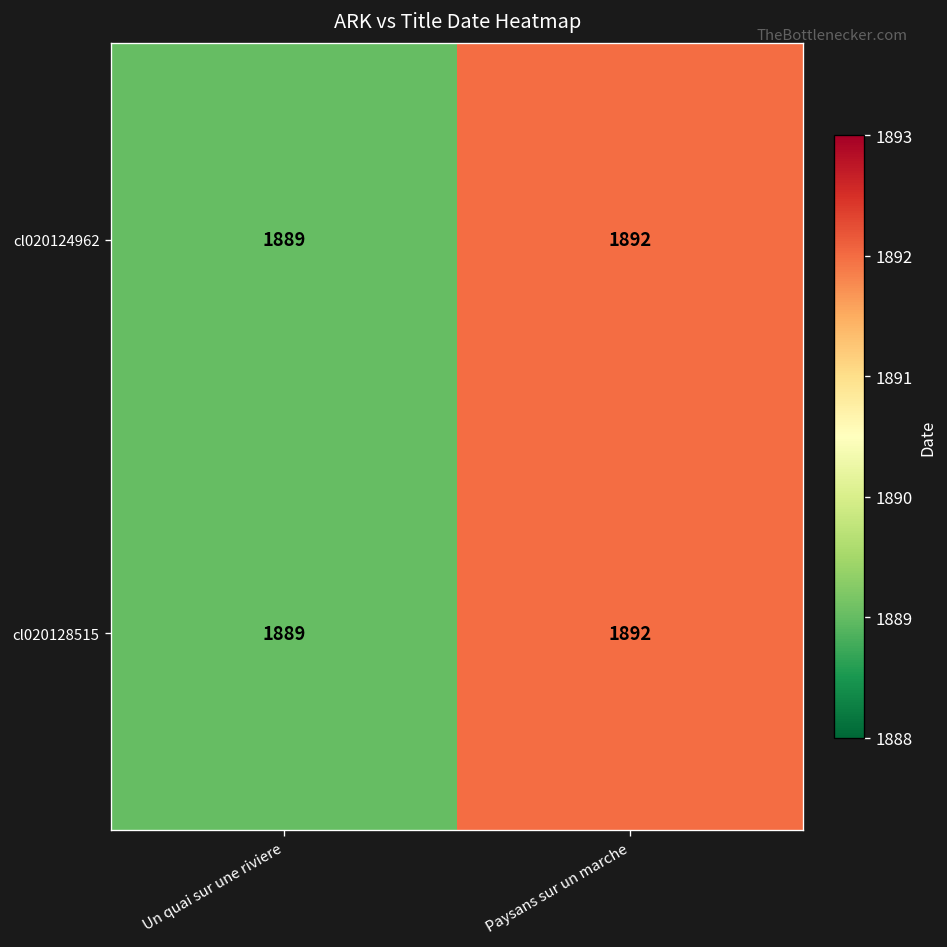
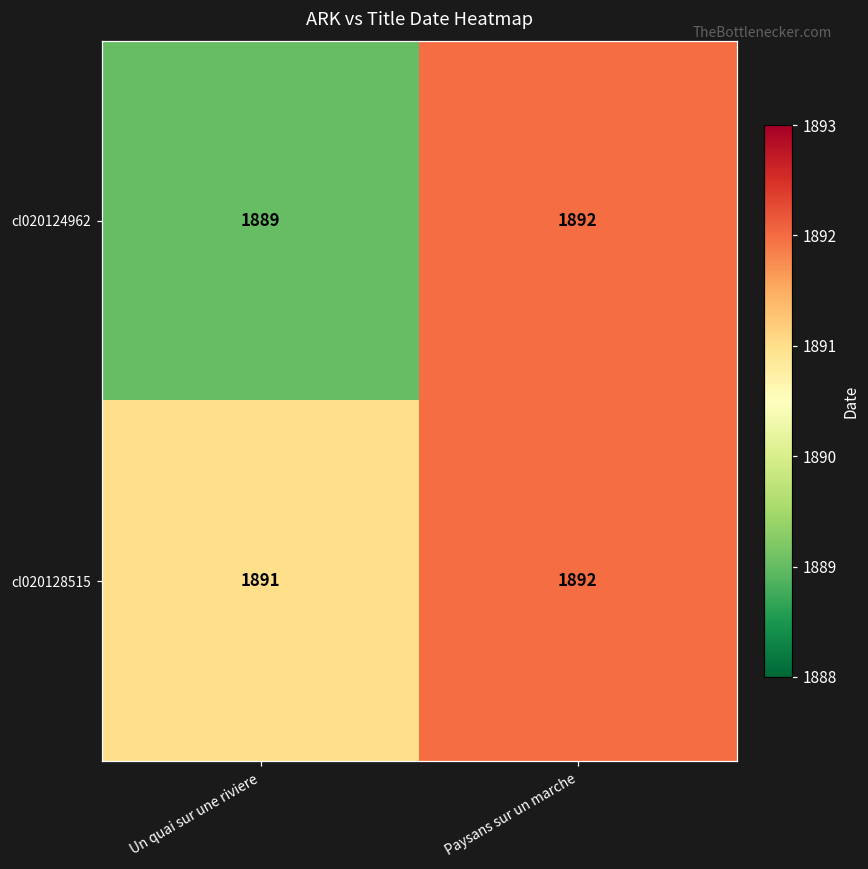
cl020128515, Un quai sur une riviere: 1889 -> 1891
